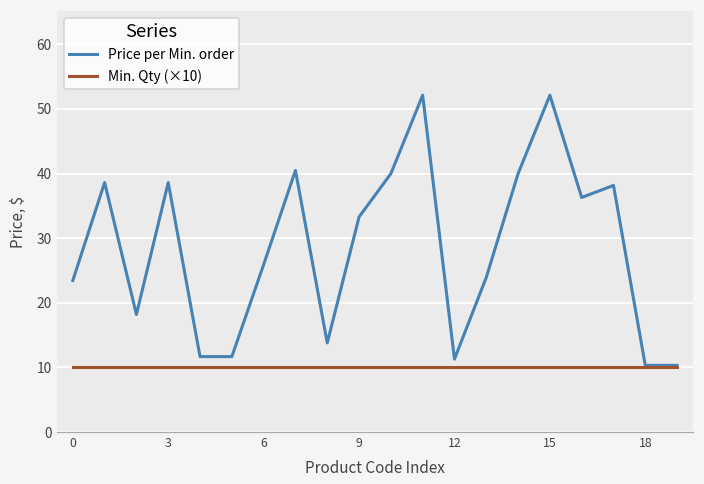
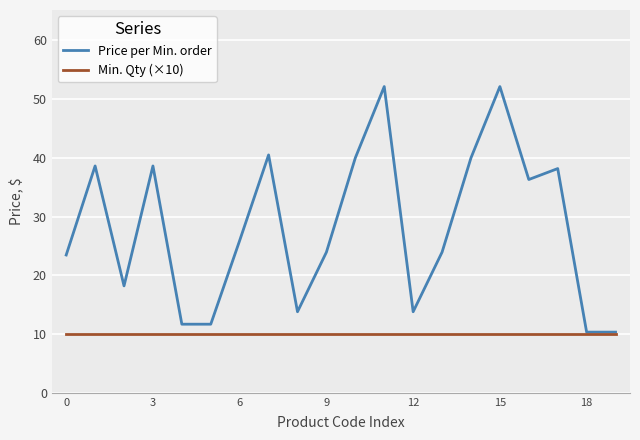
Price per Min. order, 9: 33 -> 24
Price per Min. order, 12: 11 -> 14
